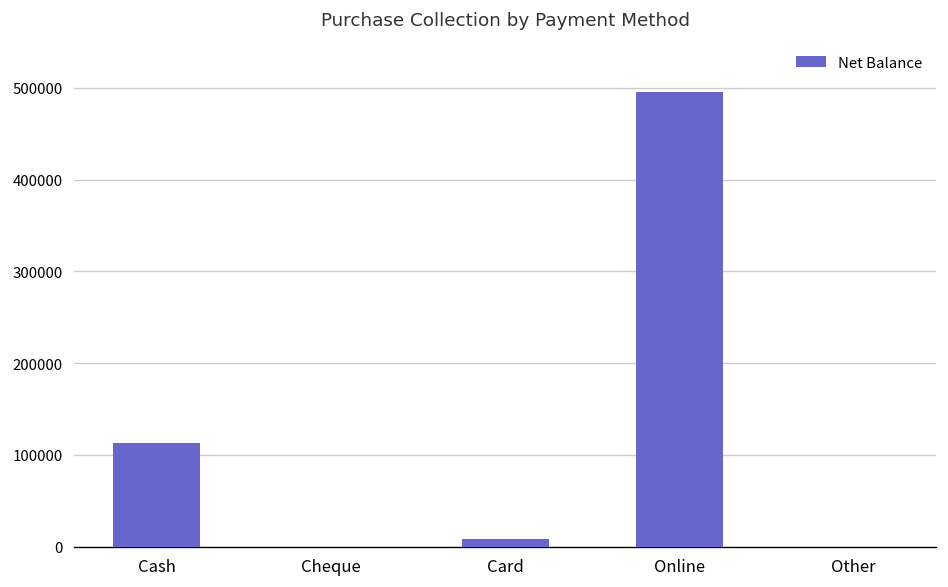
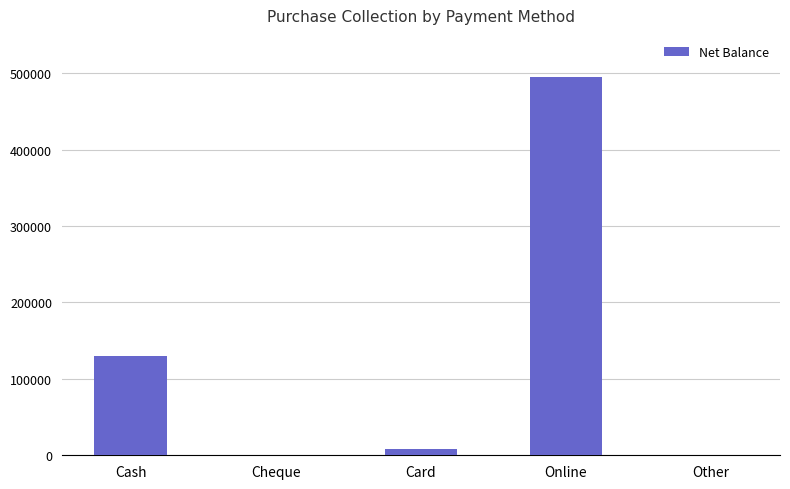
Cash: 110000 -> 130000
